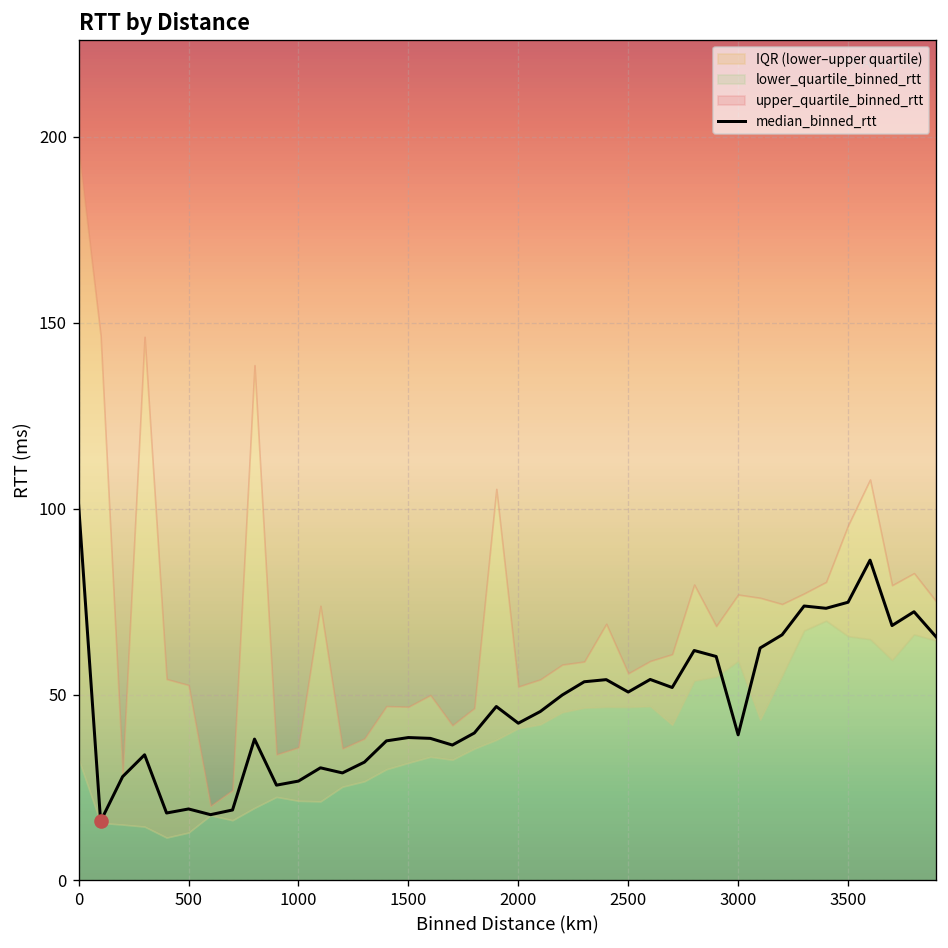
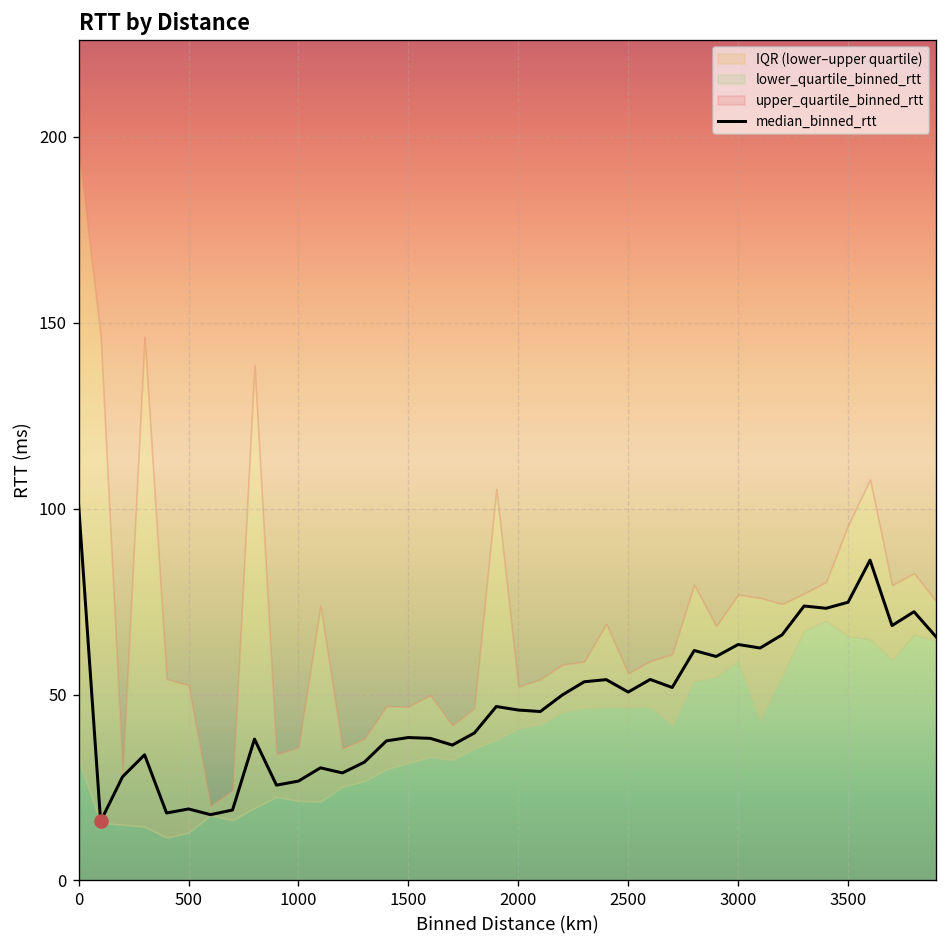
median_binned_rtt, 2000: 42 -> 46
median_binned_rtt, 3000: 39 -> 63
